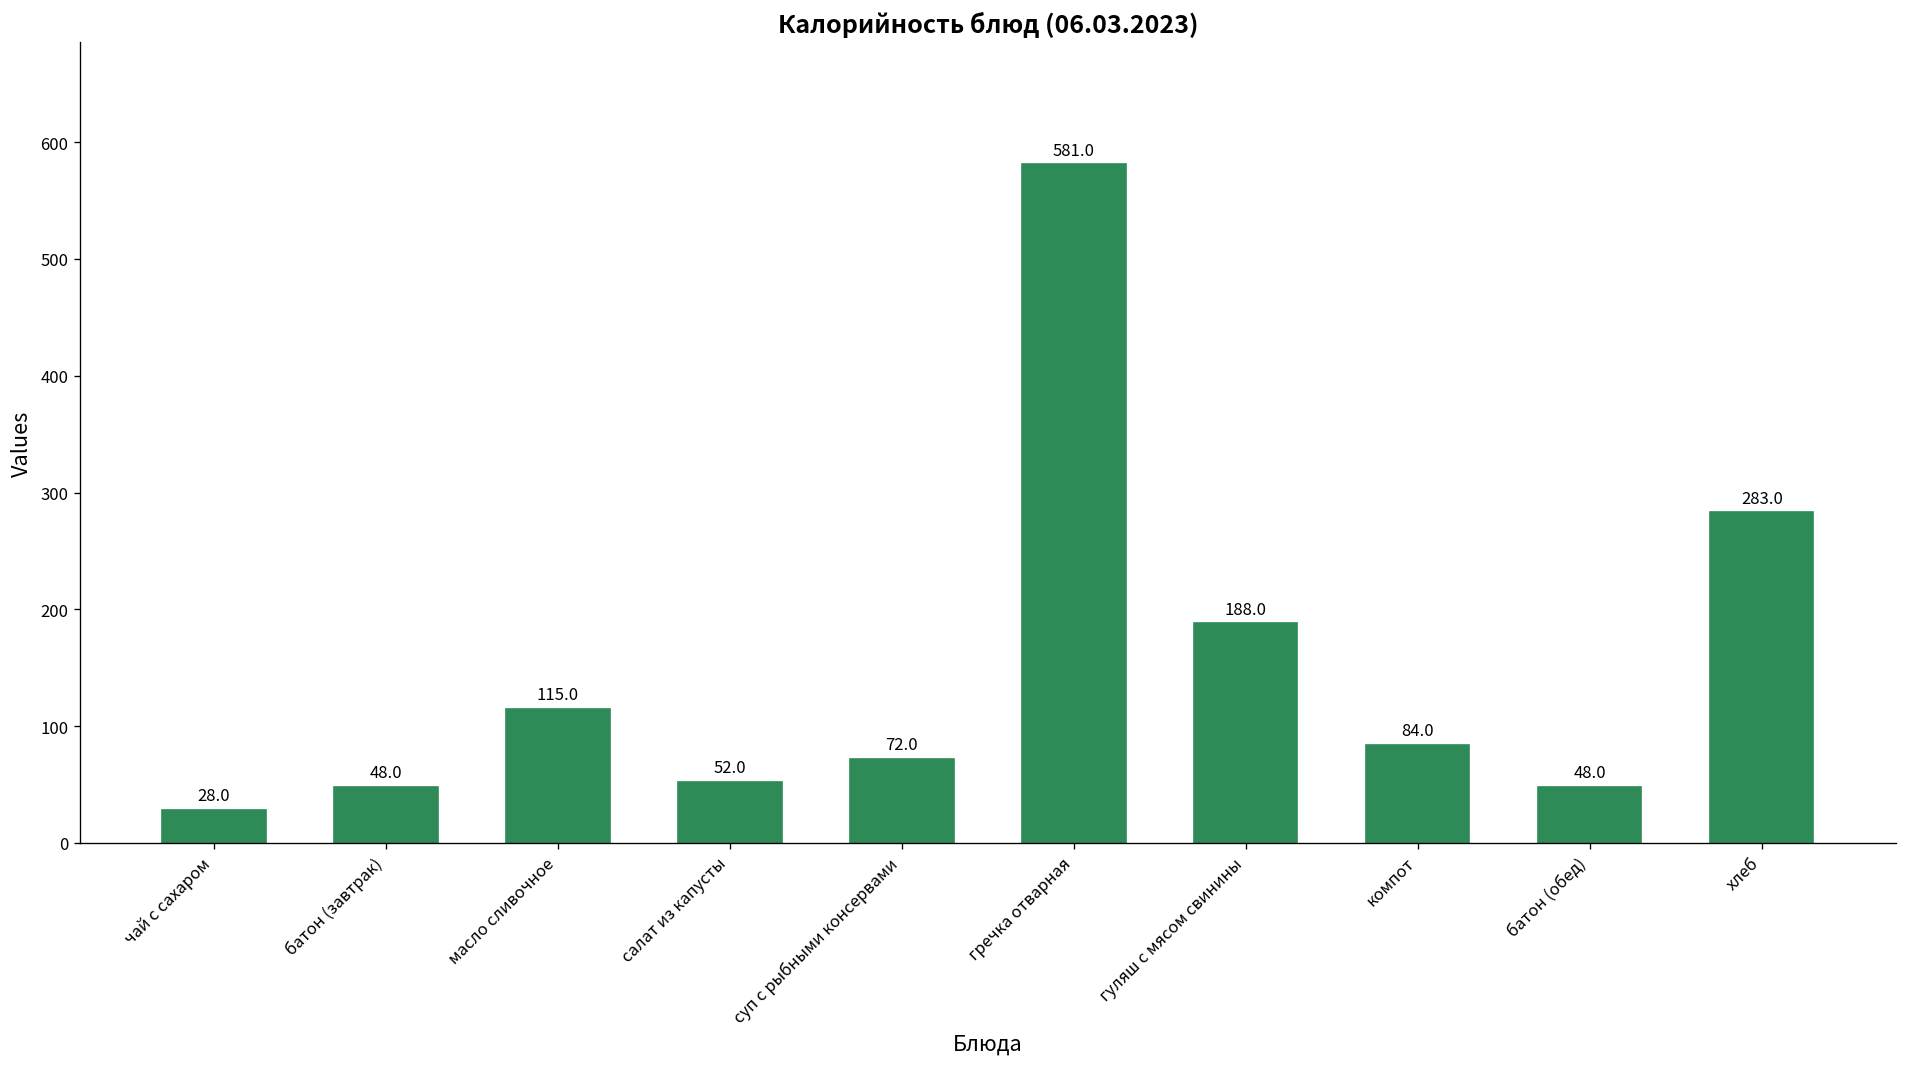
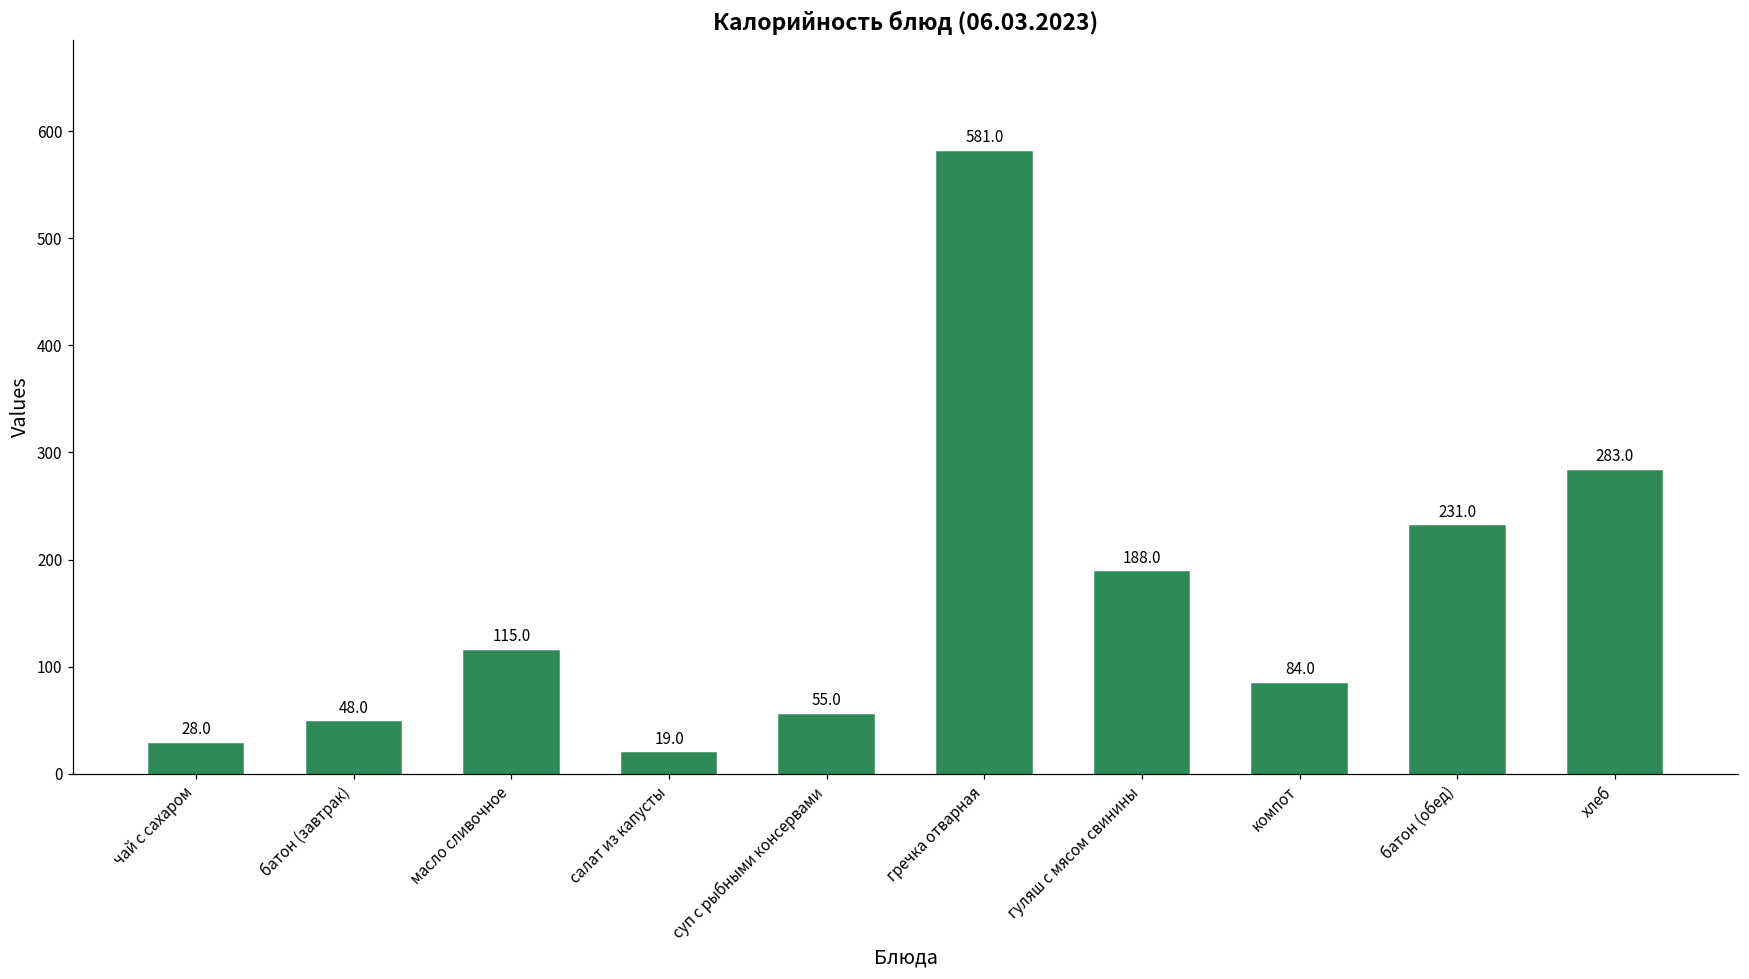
салат из капусты: 52.0 -> 19.0
суп с рыбными консервами: 72.0 -> 55.0
батон (обед): 48.0 -> 231.0
